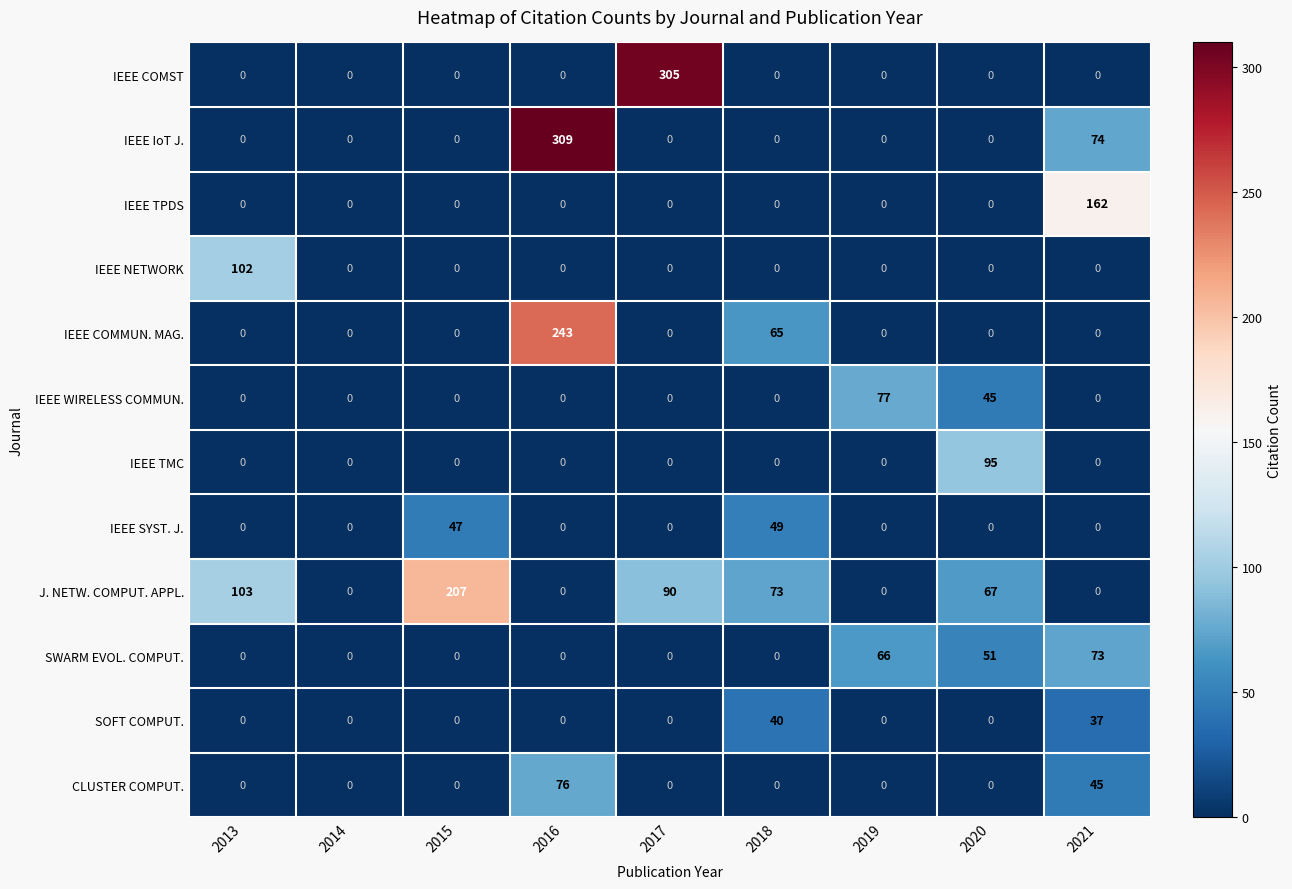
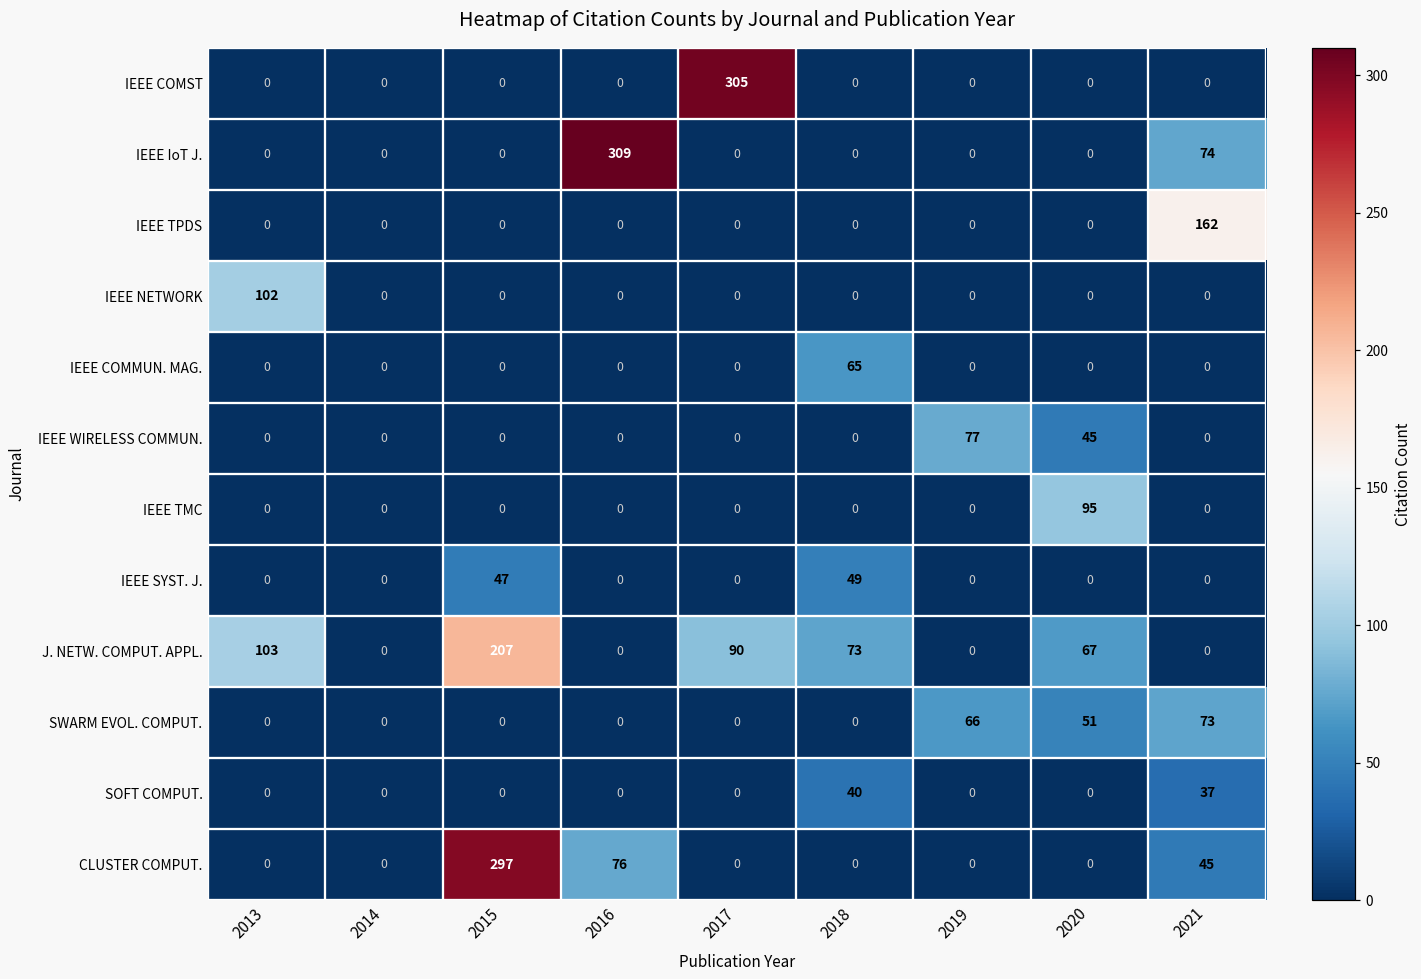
IEEE COMMUN. MAG., 2016: 243 -> 0
CLUSTER COMPUT., 2015: 0 -> 297
